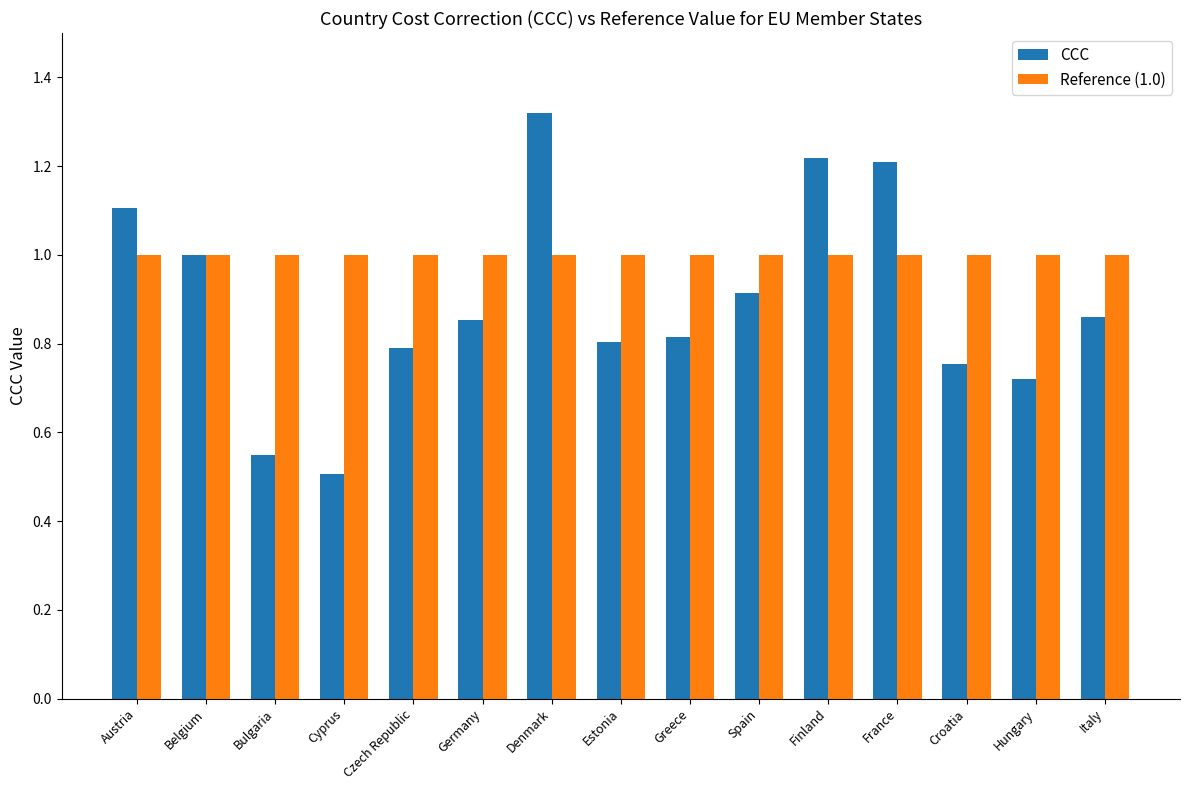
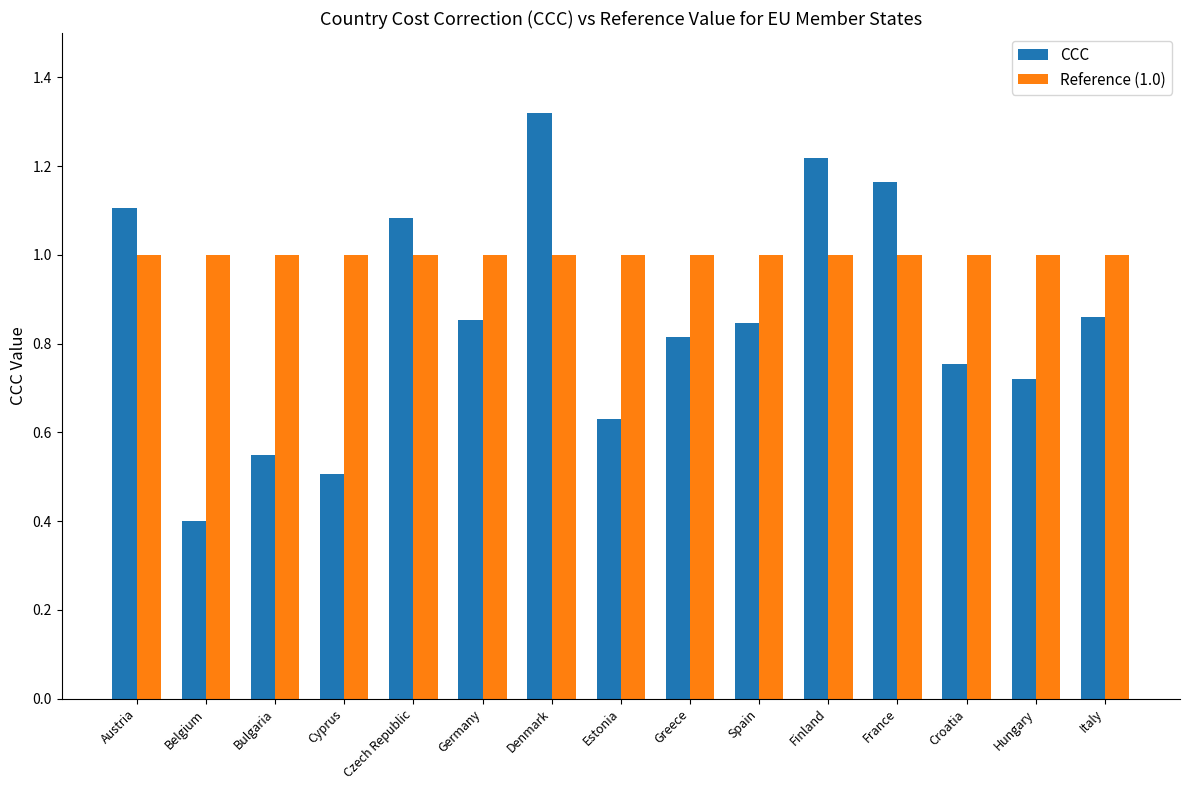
CCC, Belgium: 1.0 -> 0.4
CCC, Czech Republic: 0.79 -> 1.08
CCC, Estonia: 0.80 -> 0.63
CCC, Spain: 0.91 -> 0.85
CCC, France: 1.21 -> 1.16
